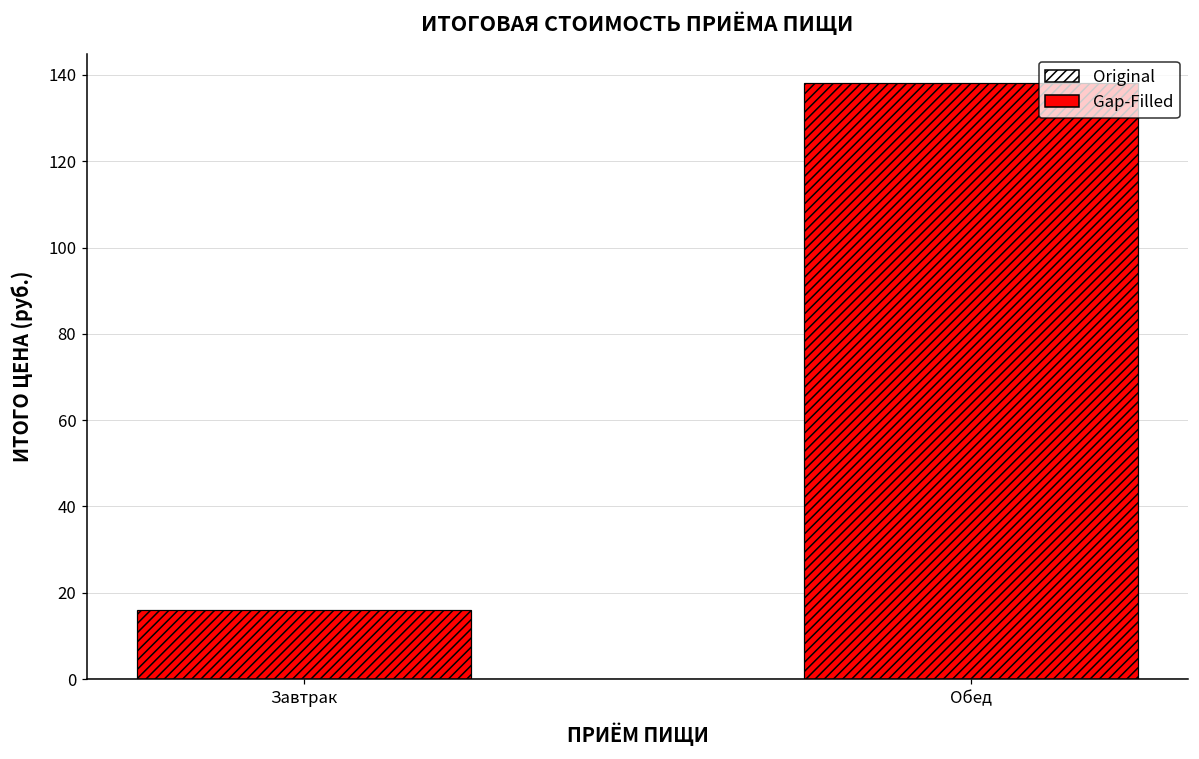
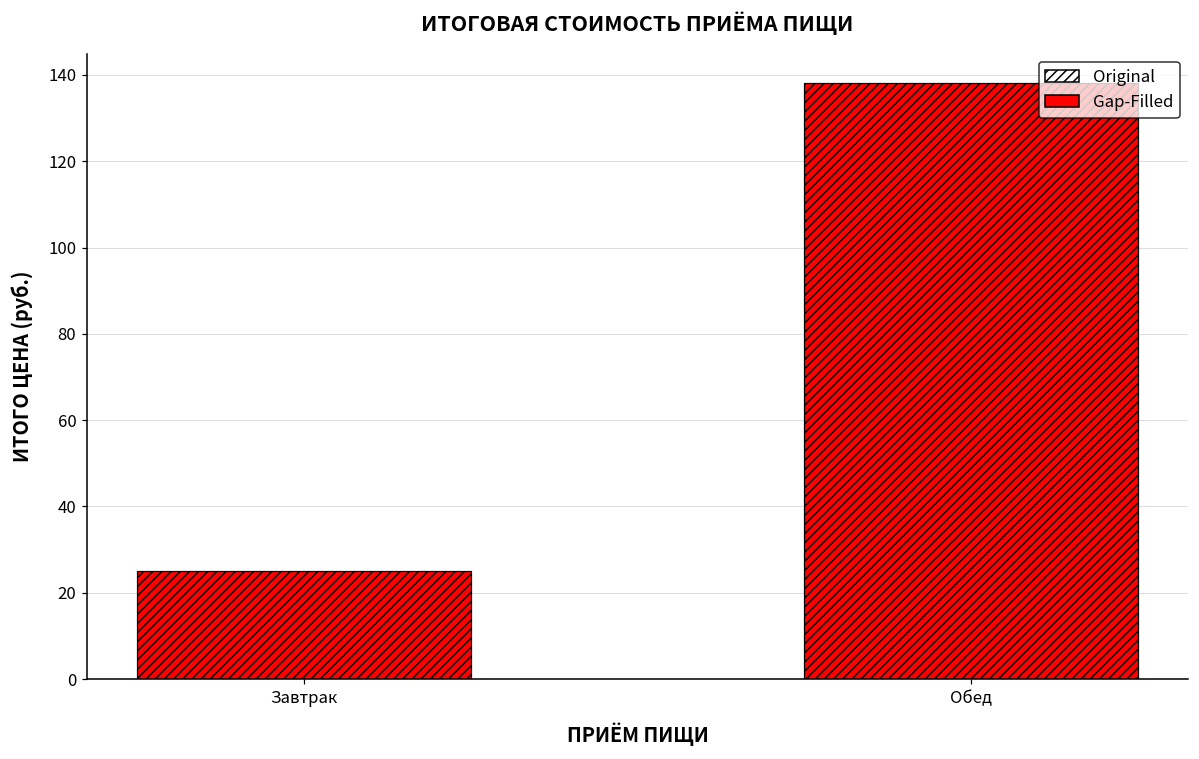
Завтрак: 16 -> 25
